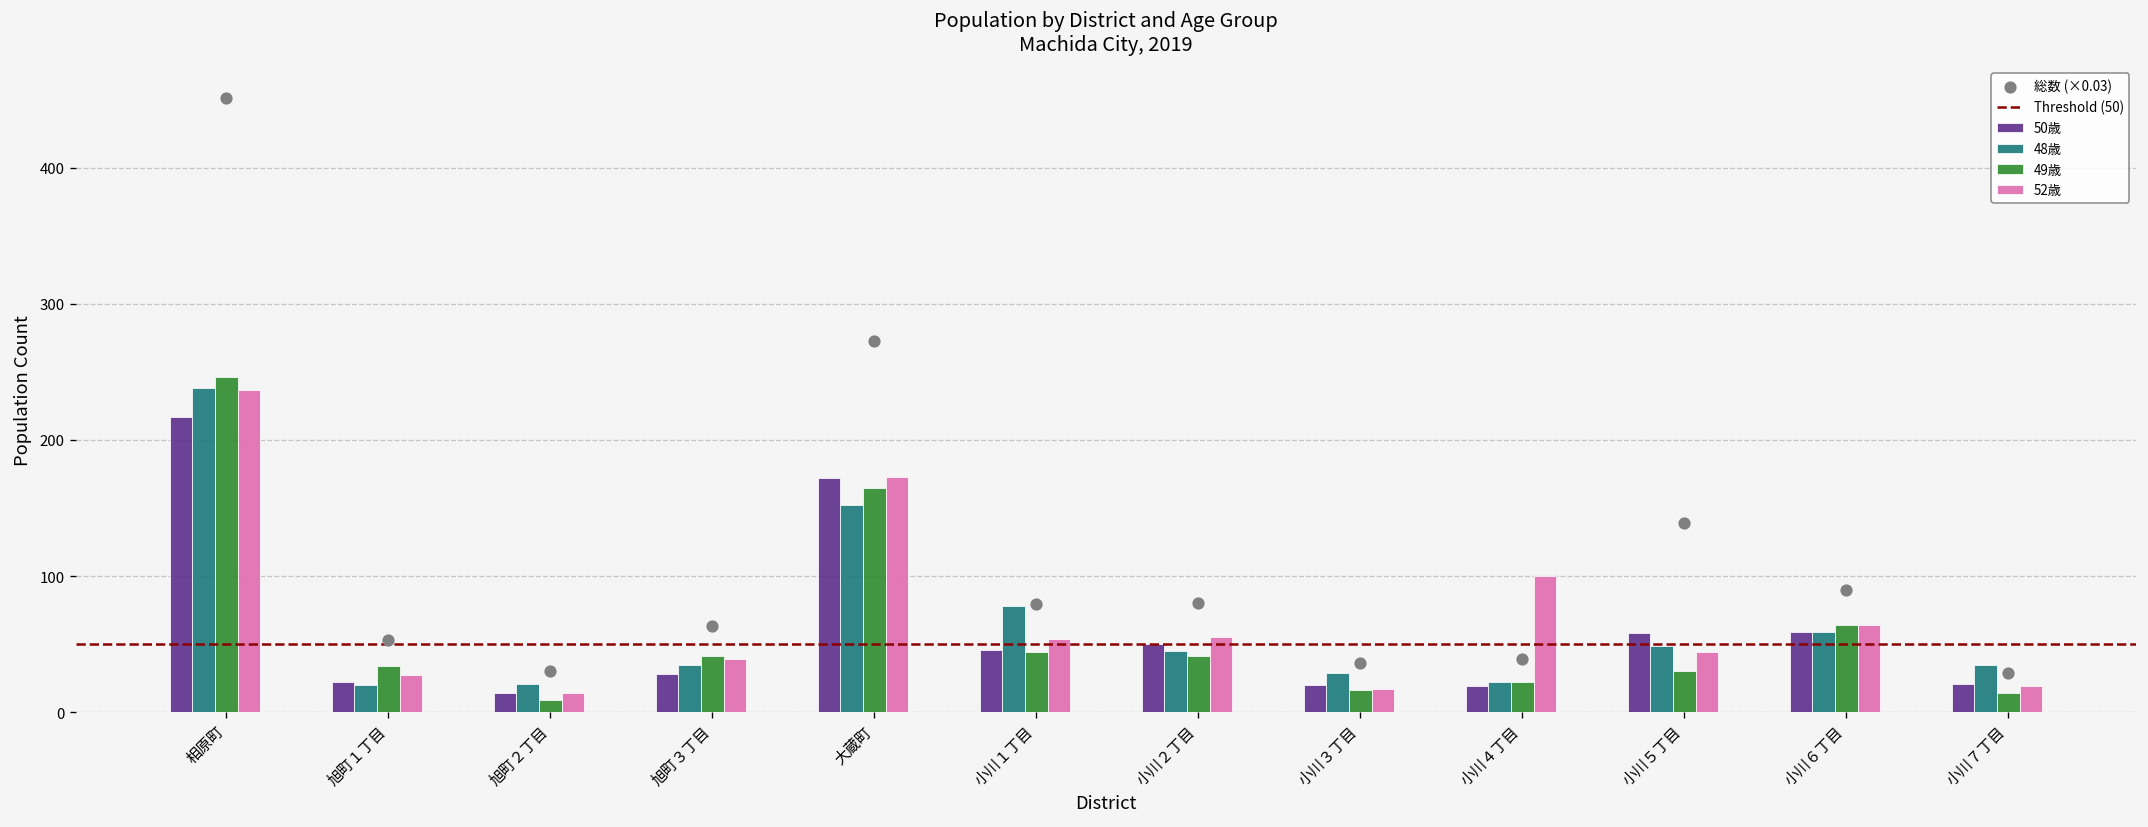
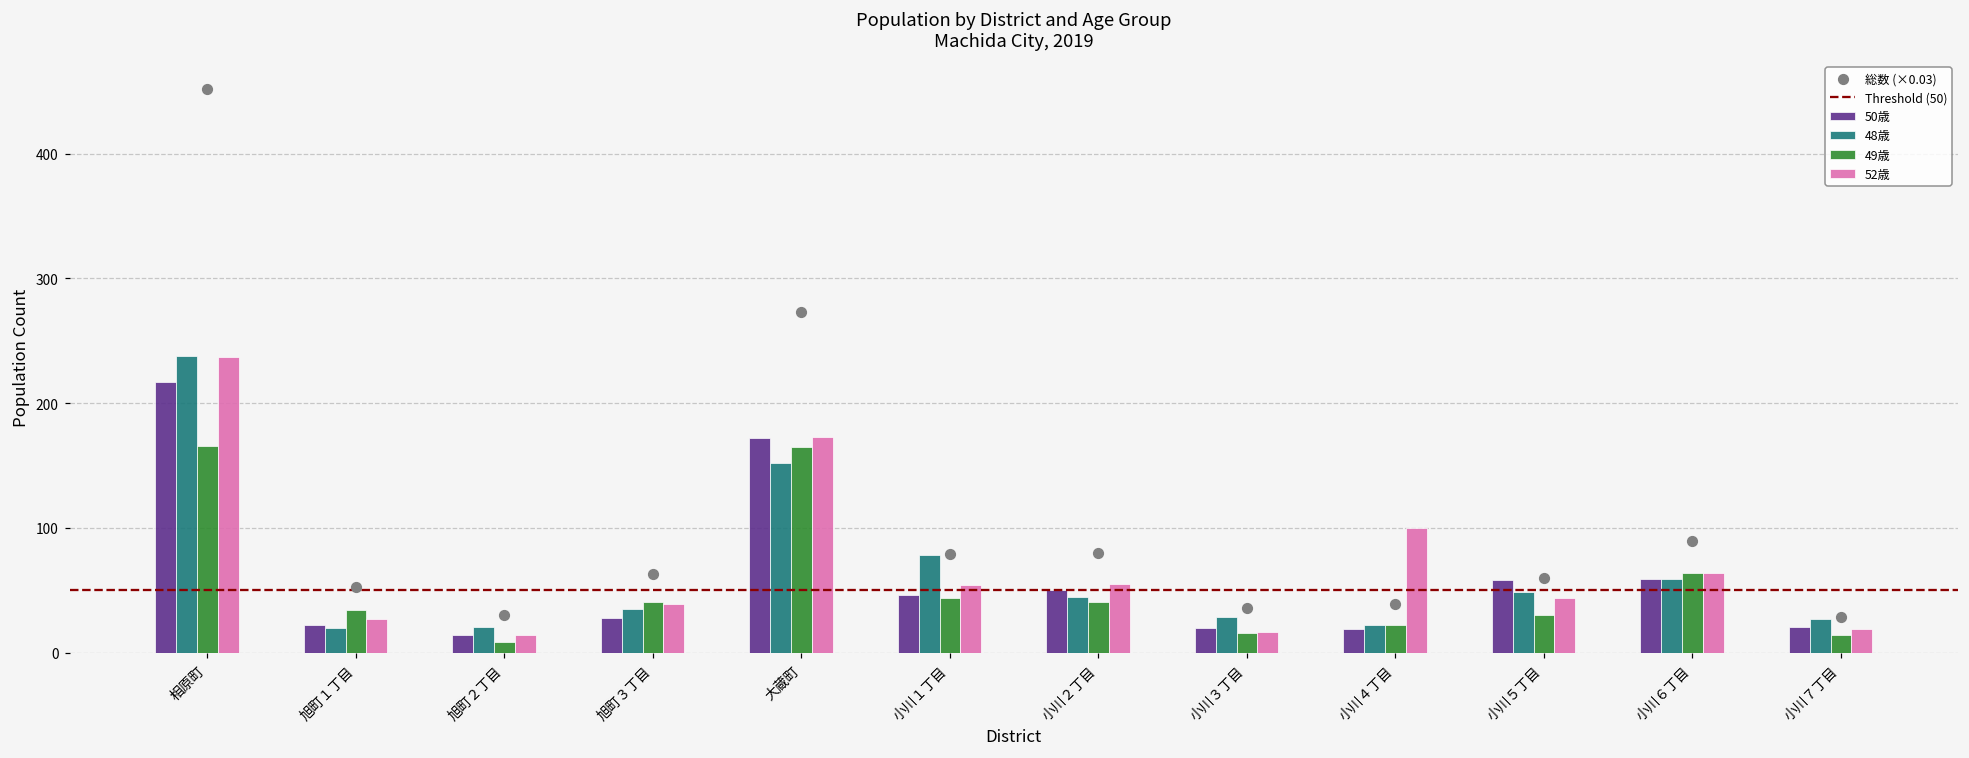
49歳, 相原町: 246 -> 166
総数 (×0.03), 小川５丁目: 139 -> 60
48歳, 小川７丁目: 35 -> 27
